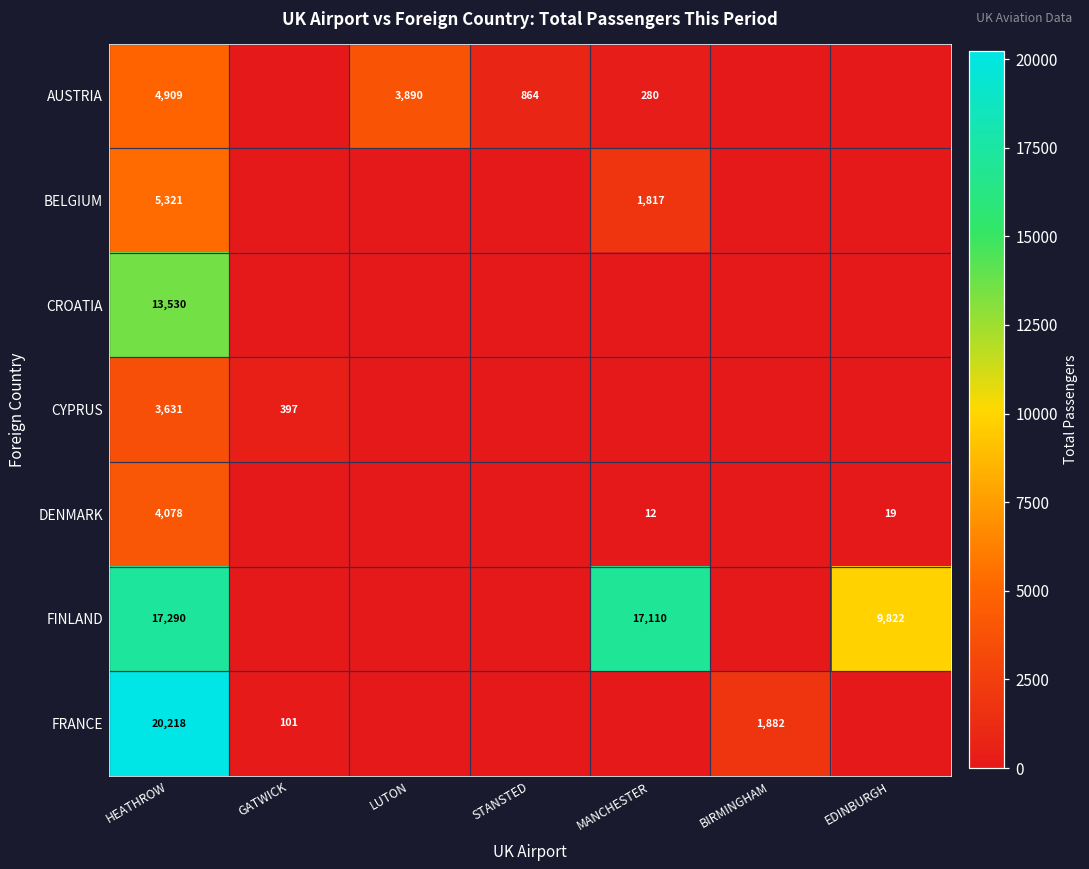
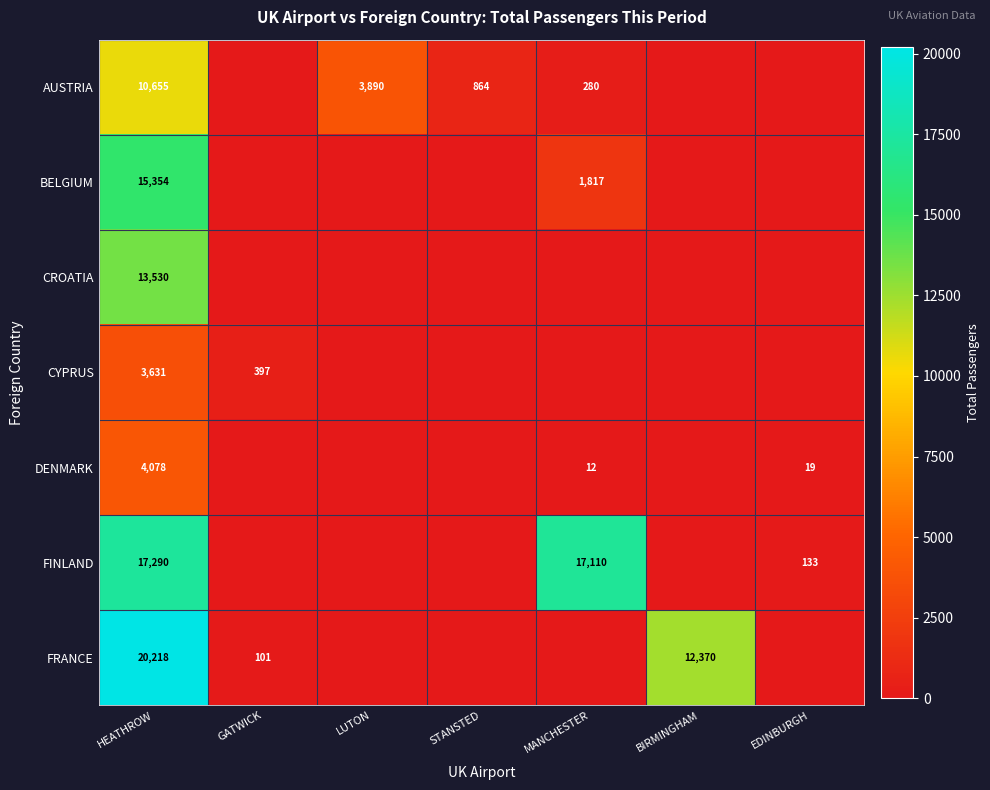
AUSTRIA, HEATHROW: 4,909 -> 10,655
BELGIUM, HEATHROW: 5,321 -> 15,354
FINLAND, EDINBURGH: 9,822 -> 133
FRANCE, BIRMINGHAM: 1,882 -> 12,370
